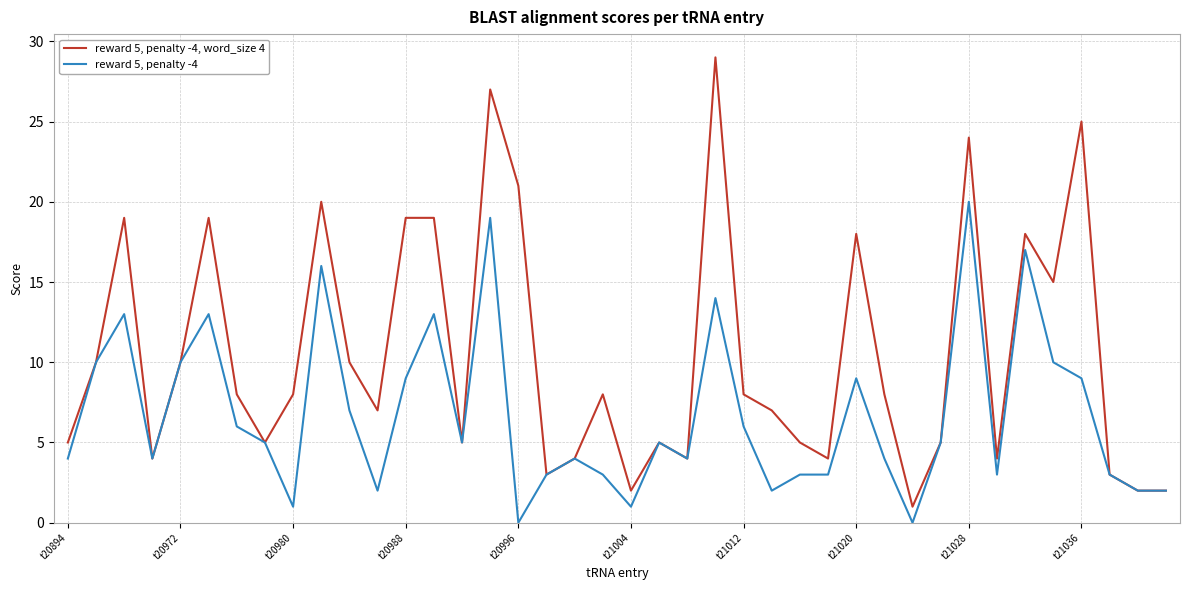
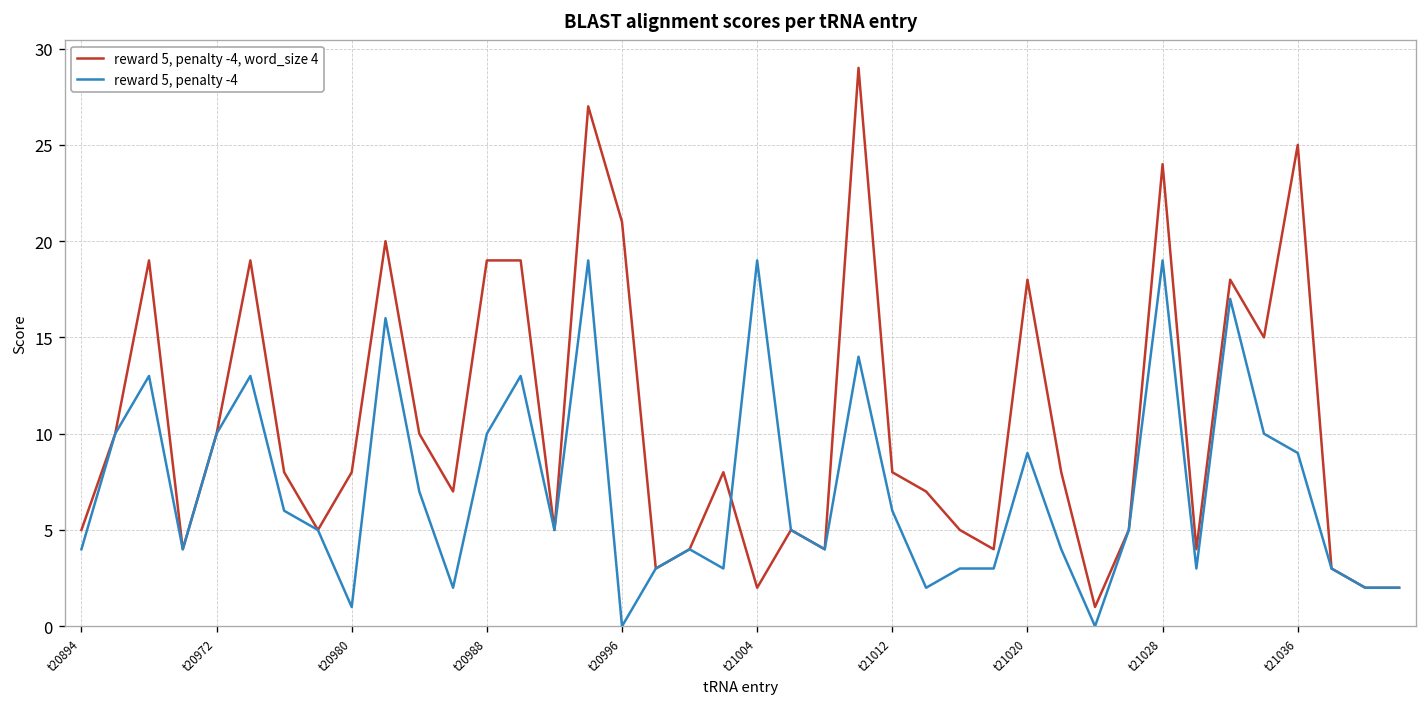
reward 5, penalty -4, t20988: 9 -> 10
reward 5, penalty -4, t21004: 1 -> 19
reward 5, penalty -4, t21028: 20 -> 19
